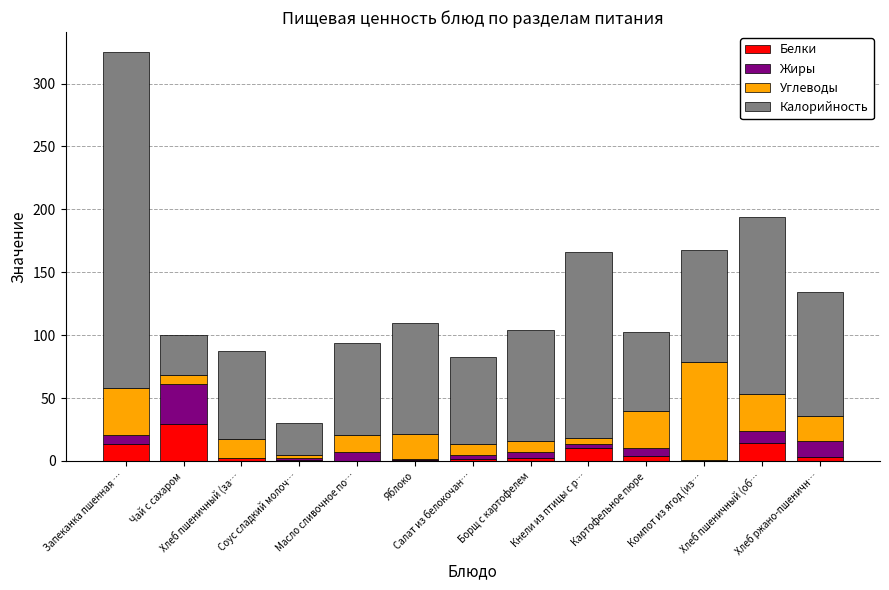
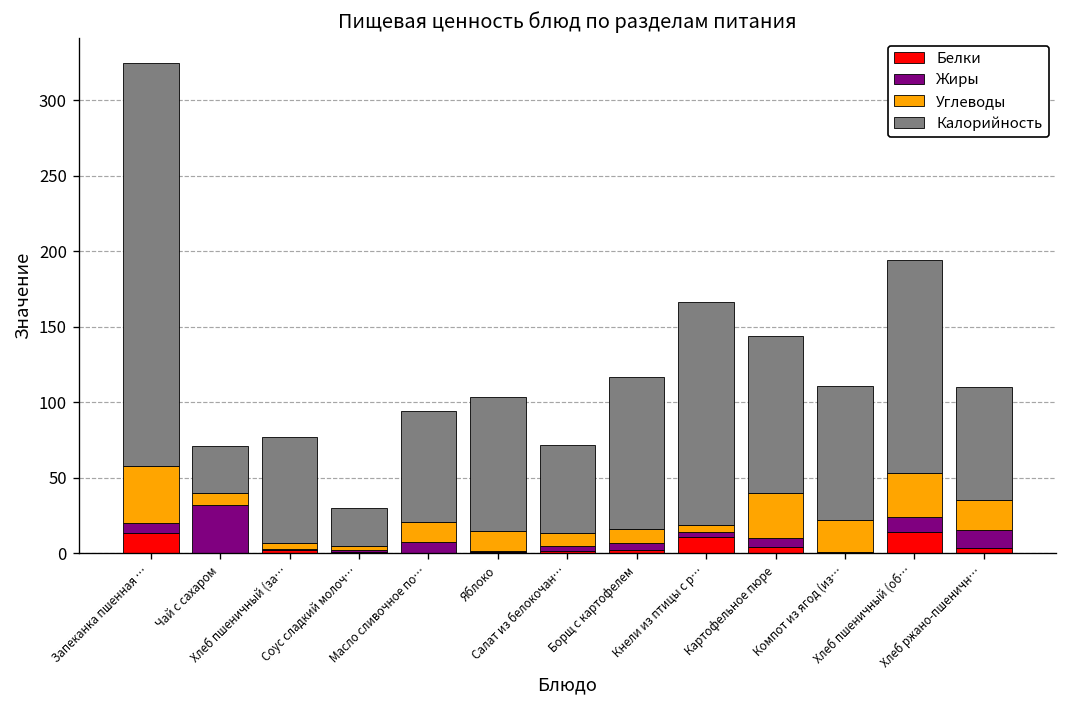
Белки, Чай с сахаром: 29 -> 0
Углеводы, Хлеб пшеничный (за…: 15 -> 4
Углеводы, Яблоко: 20 -> 13
Калорийность, Салат из белокочан…: 69 -> 58
Калорийность, Борщ с картофелем: 88 -> 101
Калорийность, Картофельное пюре: 63 -> 104
Углеводы, Компот из ягод (из…: 78 -> 22
Калорийность, Хлеб ржано-пшеничн…: 99 -> 74
